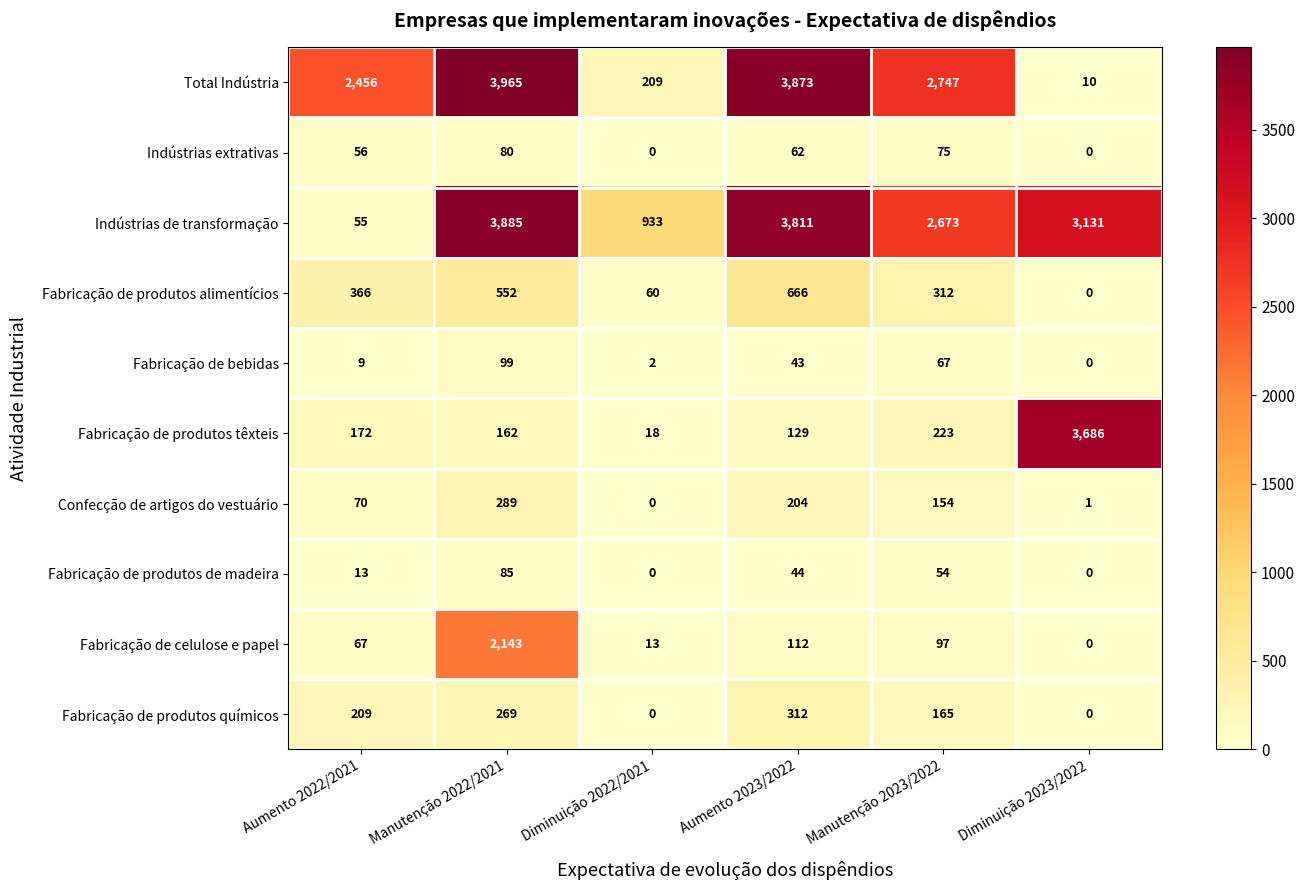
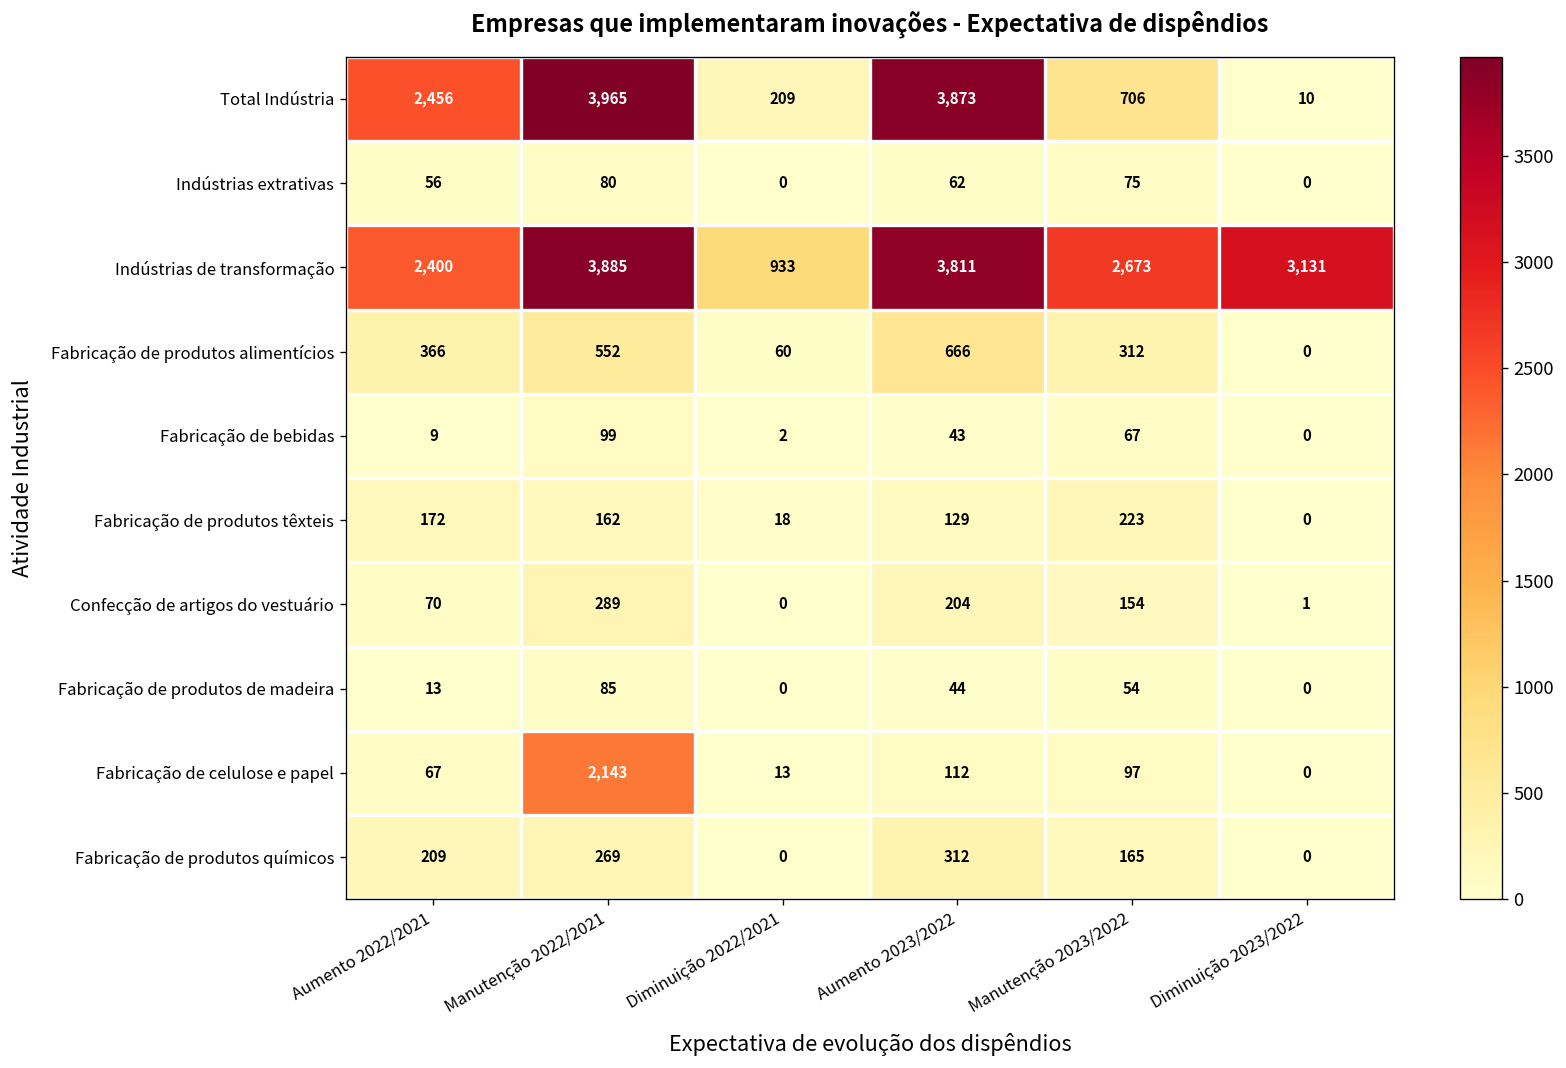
Total Indústria, Manutenção 2023/2022: 2,747 -> 706
Indústrias de transformação, Aumento 2022/2021: 55 -> 2,400
Fabricação de produtos têxteis, Diminuição 2023/2022: 3,686 -> 0
